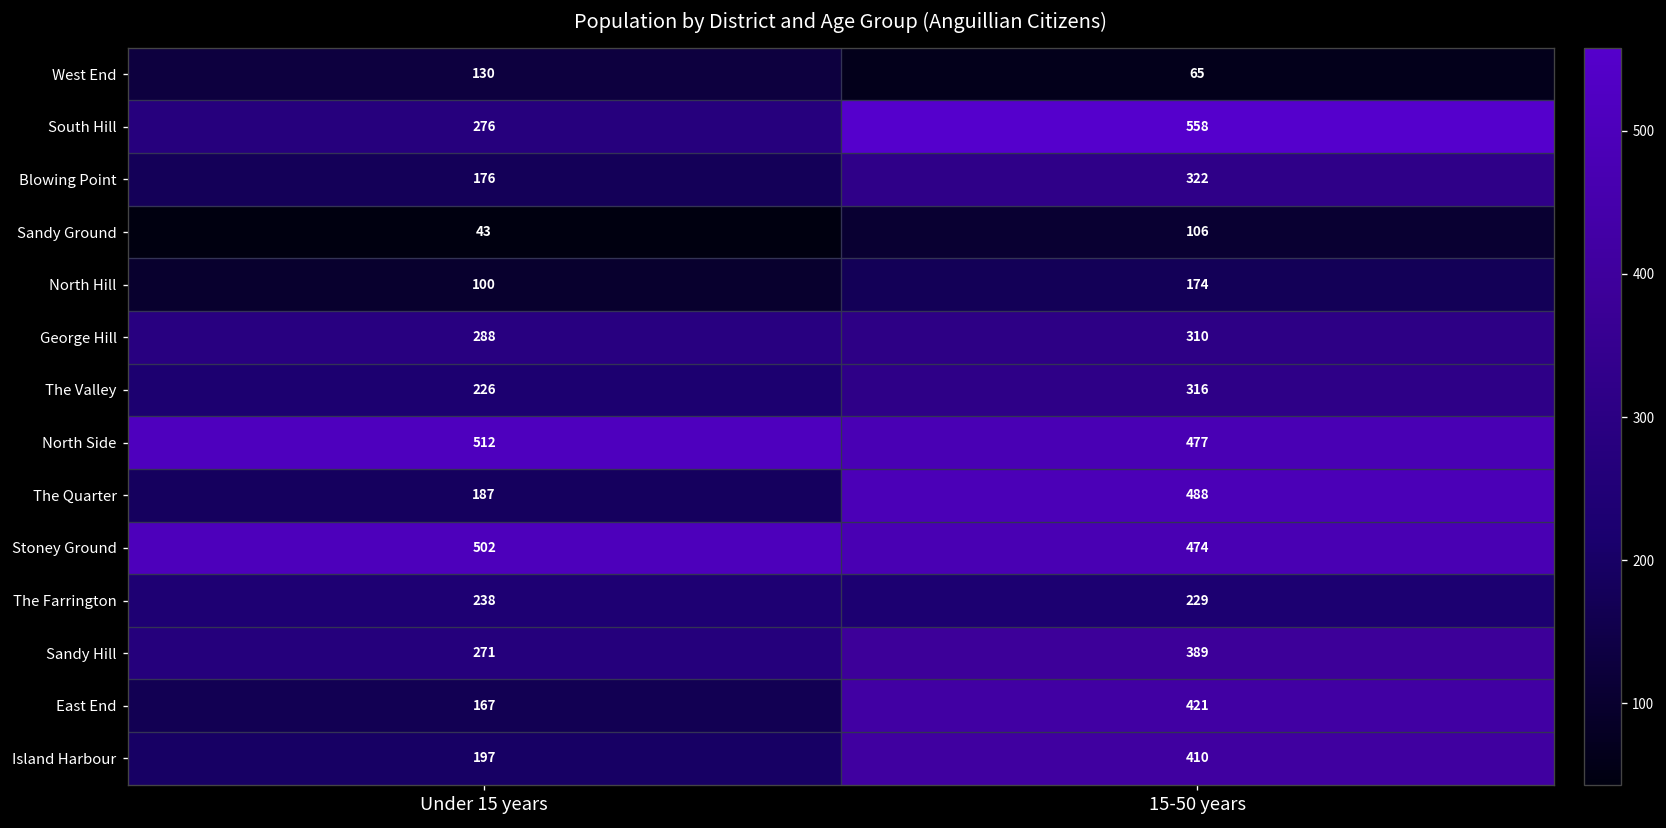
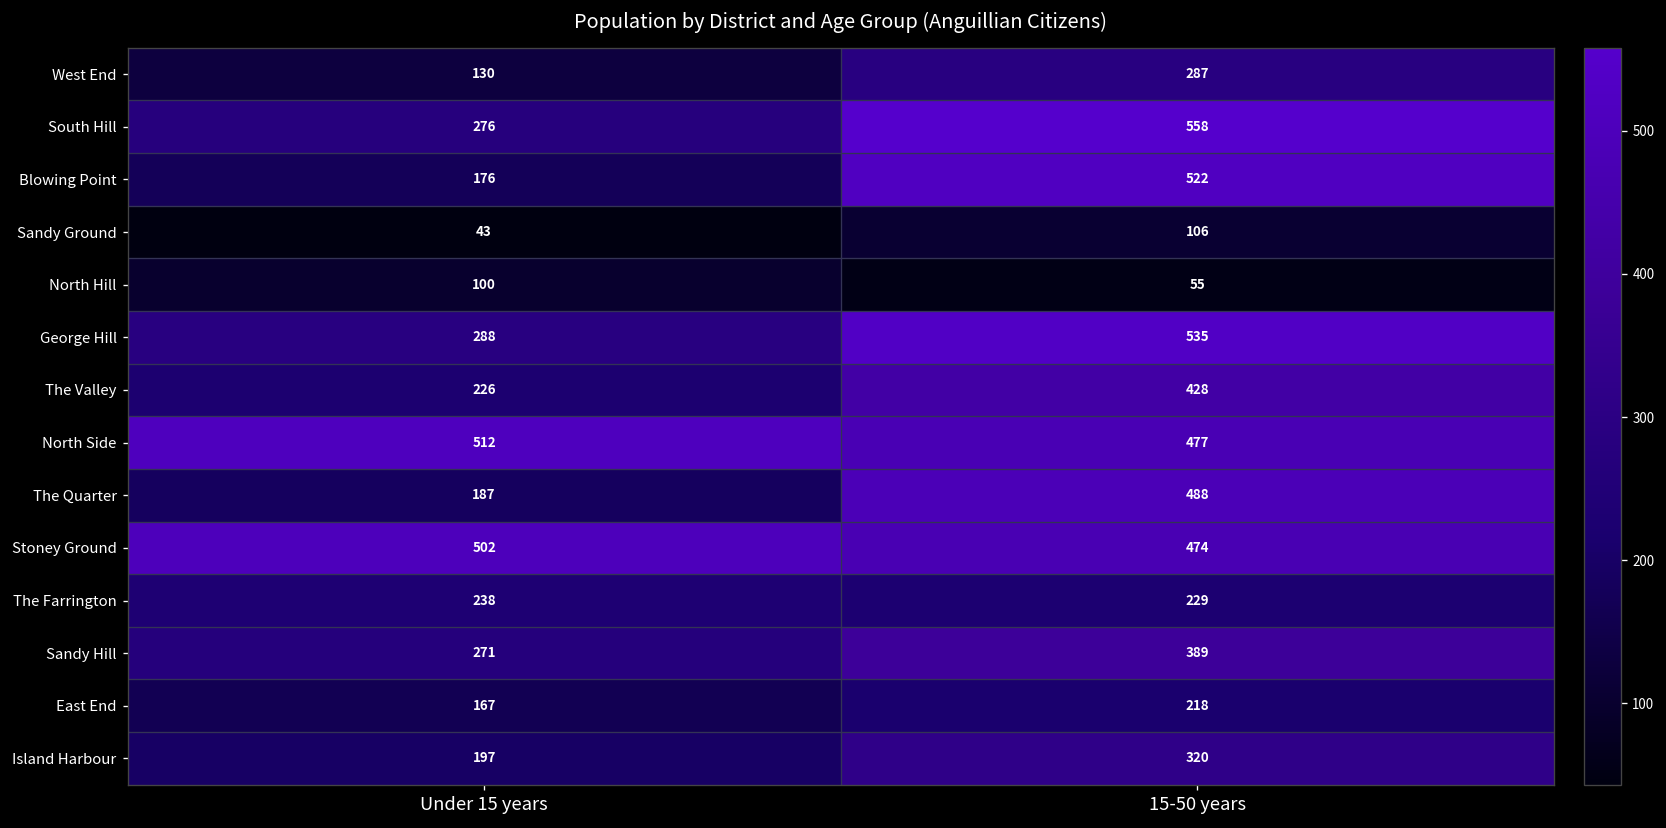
West End, 15-50 years: 65 -> 287
Blowing Point, 15-50 years: 322 -> 522
North Hill, 15-50 years: 174 -> 55
George Hill, 15-50 years: 310 -> 535
The Valley, 15-50 years: 316 -> 428
East End, 15-50 years: 421 -> 218
Island Harbour, 15-50 years: 410 -> 320
